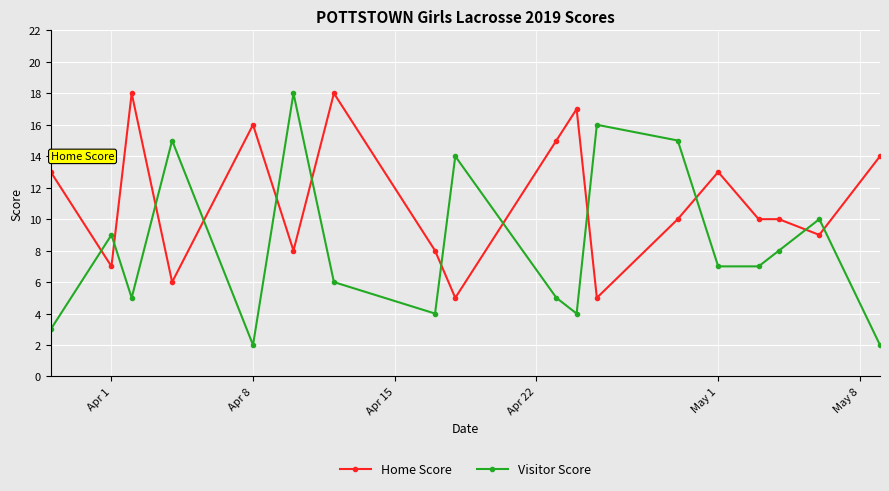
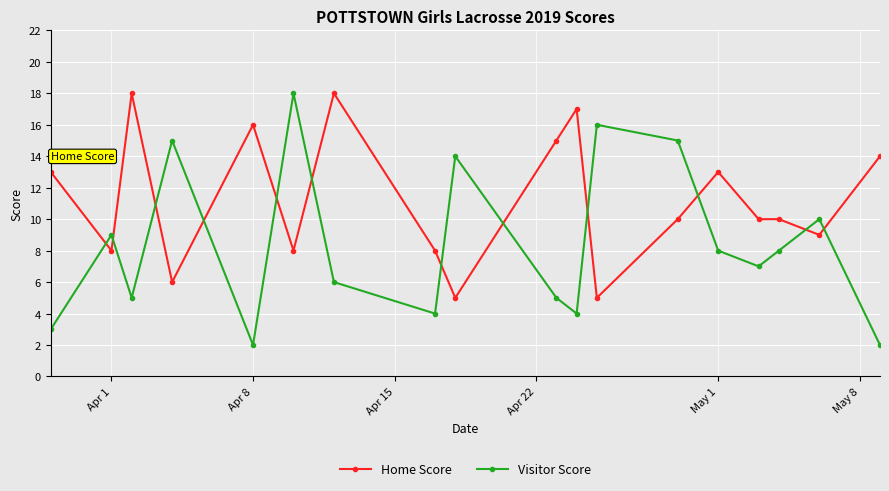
Home Score, Apr 1: 7 -> 8
Visitor Score, May 1: 7 -> 8
